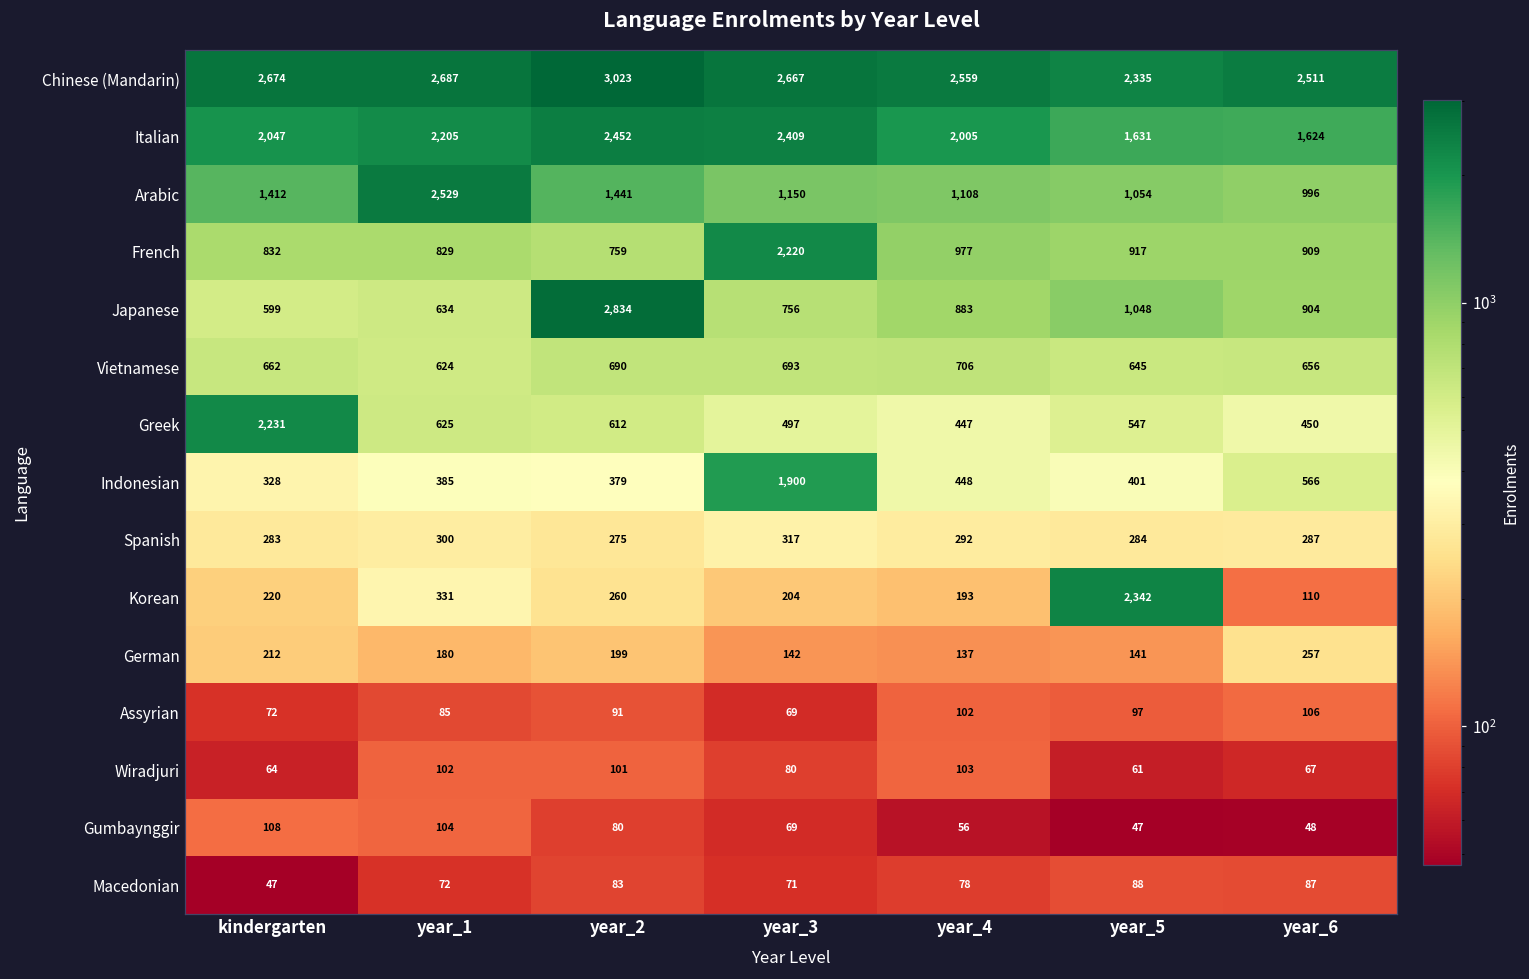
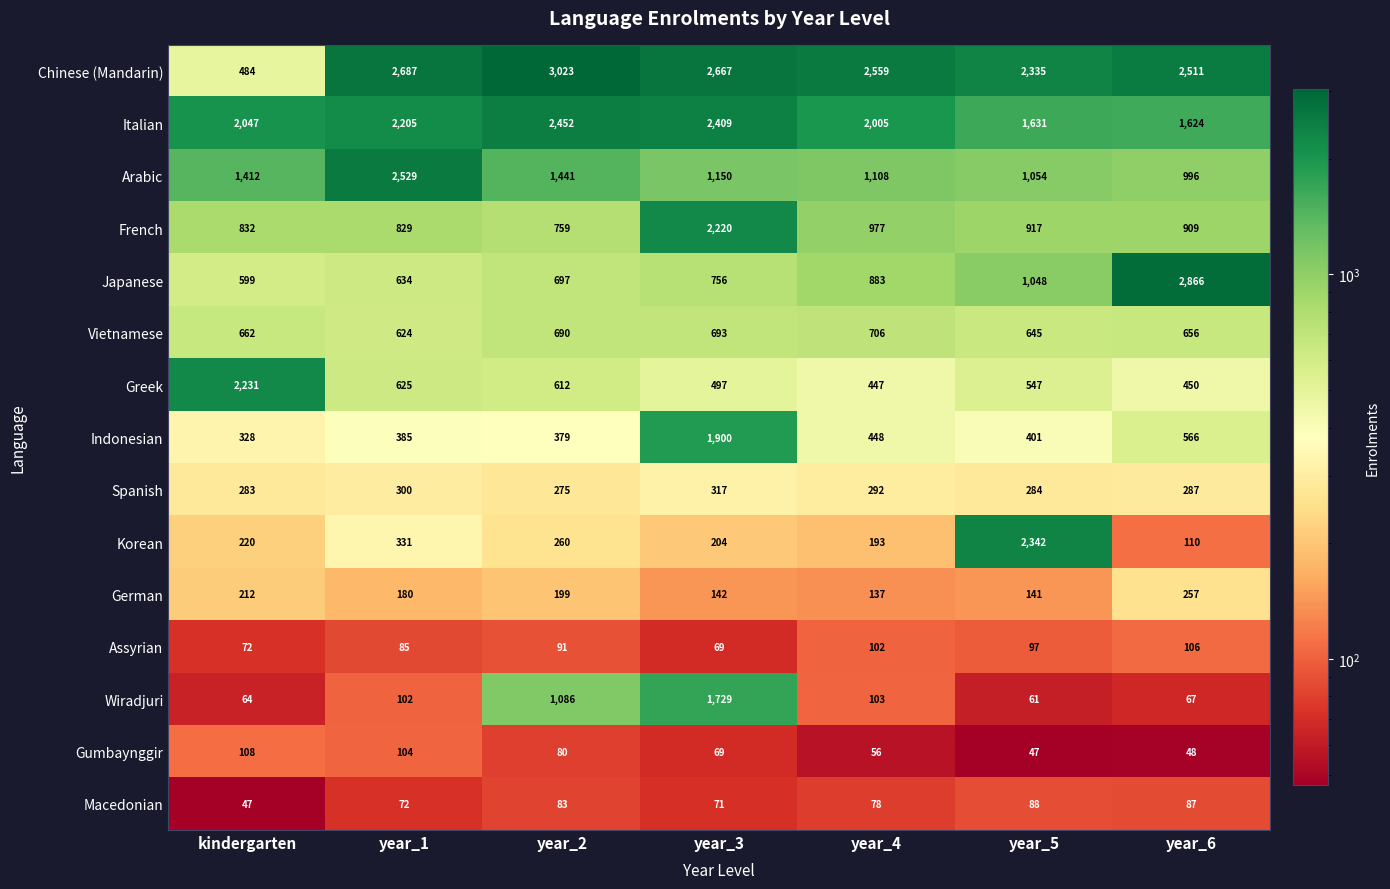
Chinese (Mandarin), kindergarten: 2,674 -> 484
Japanese, year_2: 2,834 -> 697
Japanese, year_6: 904 -> 2,866
Wiradjuri, year_2: 101 -> 1,086
Wiradjuri, year_3: 80 -> 1,729
